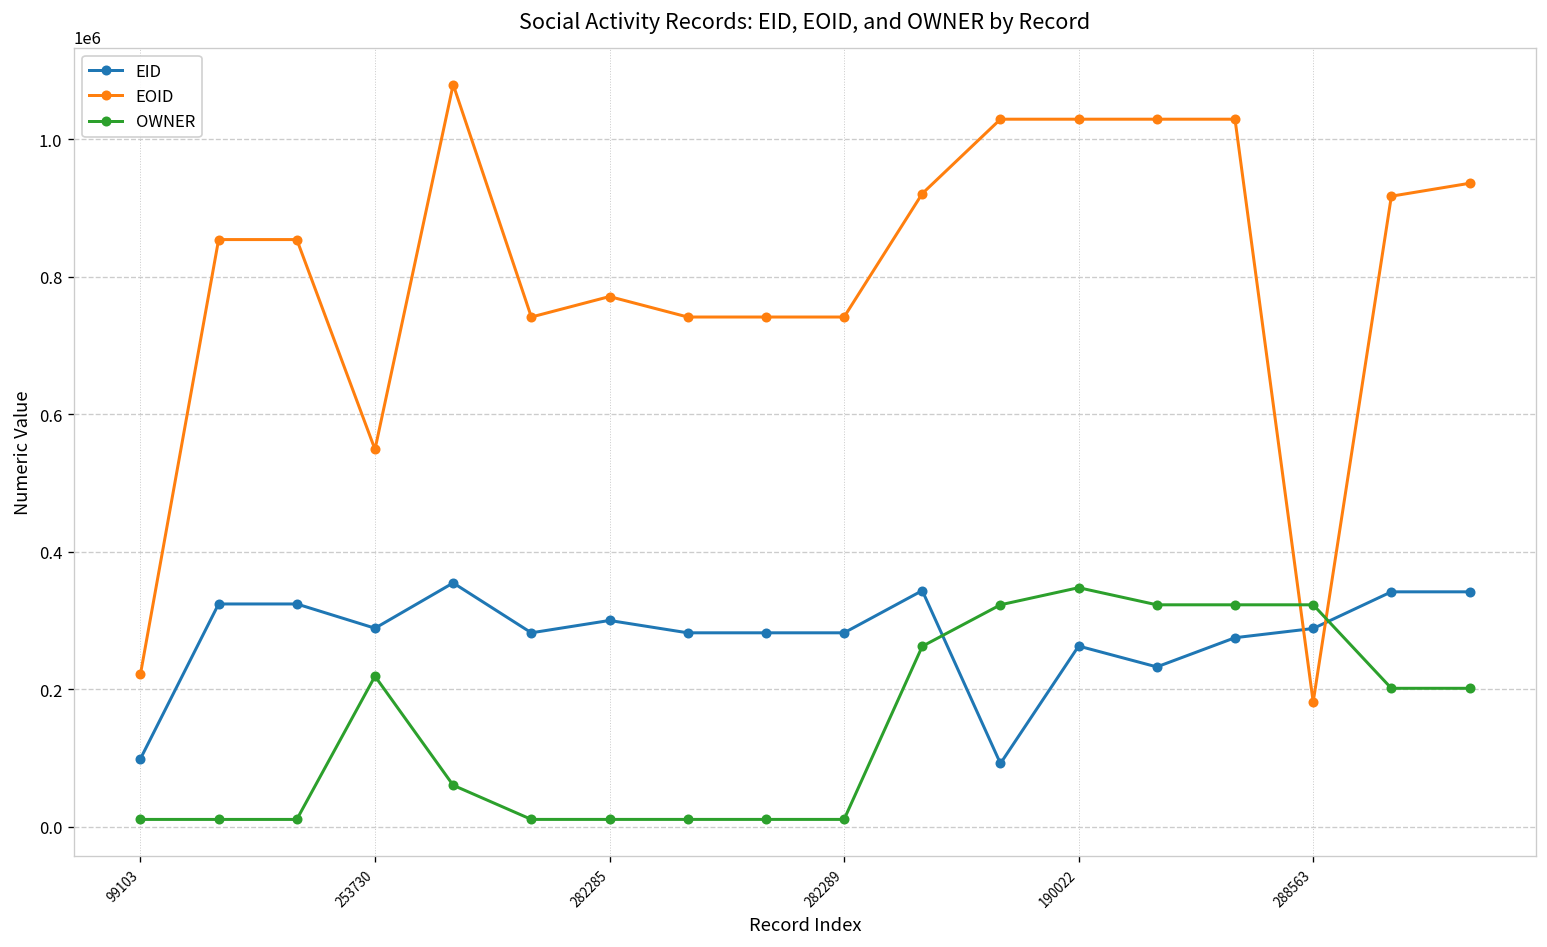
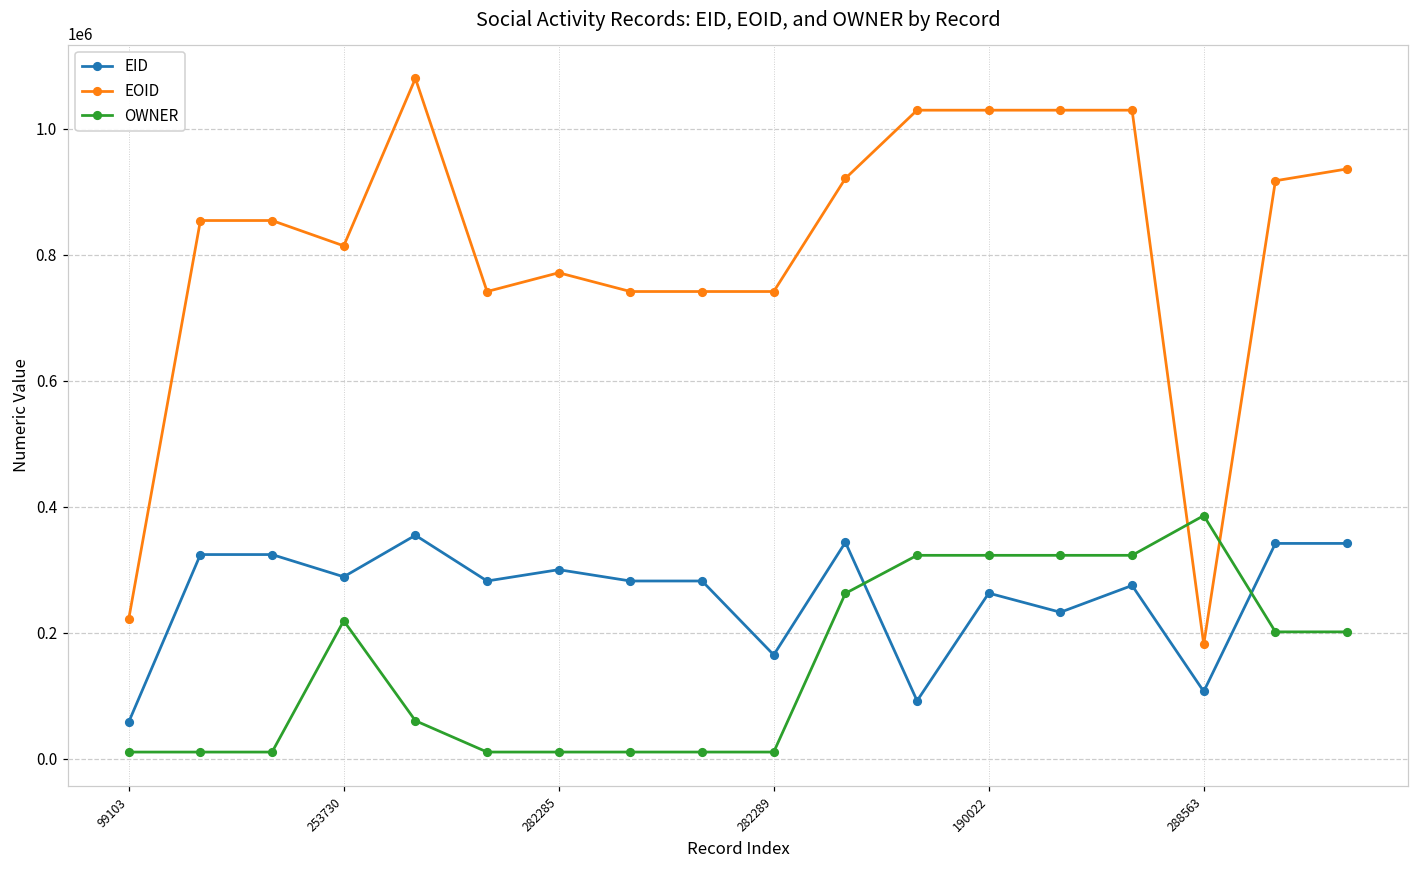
EID, 99103: 100000 -> 60000
EOID, 253730: 550000 -> 810000
EID, 282289: 280000 -> 170000
OWNER, 190022: 350000 -> 320000
EID, 288563: 290000 -> 110000
OWNER, 288563: 320000 -> 390000
